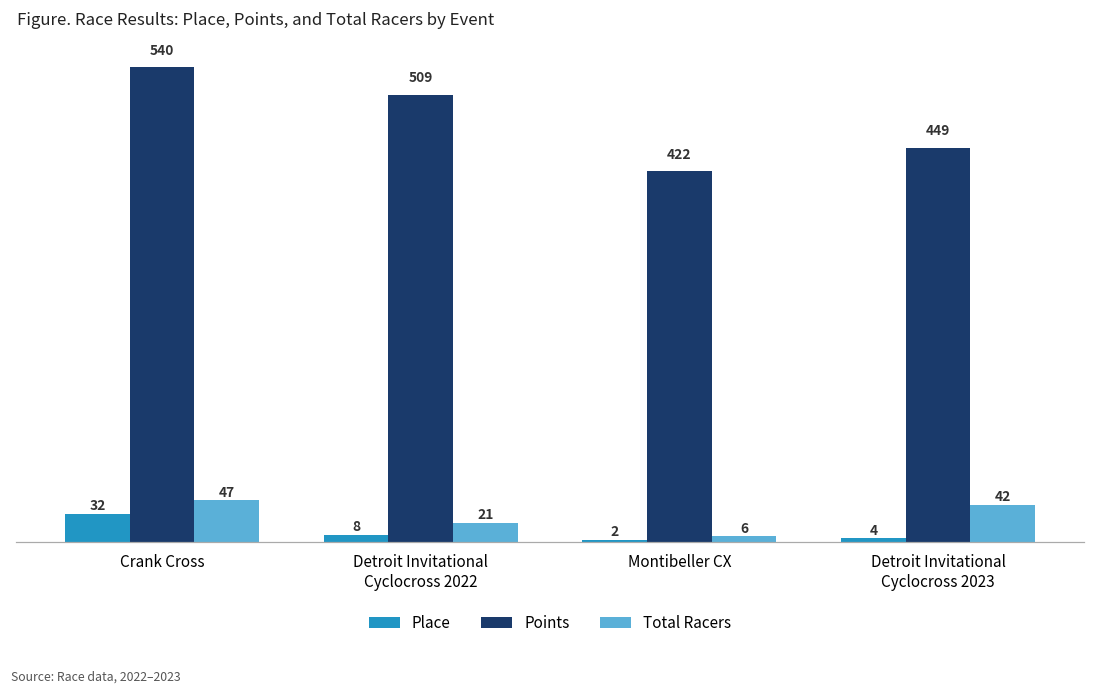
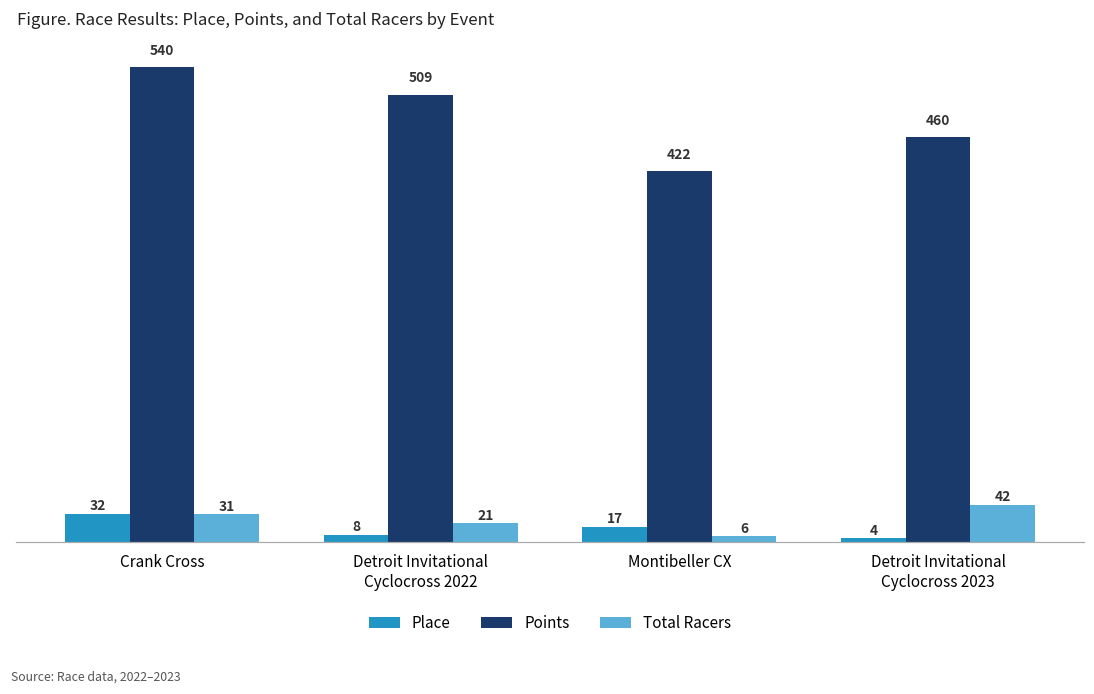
Total Racers, Crank Cross: 47 -> 31
Place, Montibeller CX: 2 -> 17
Points, Detroit Invitational Cyclocross 2023: 449 -> 460
